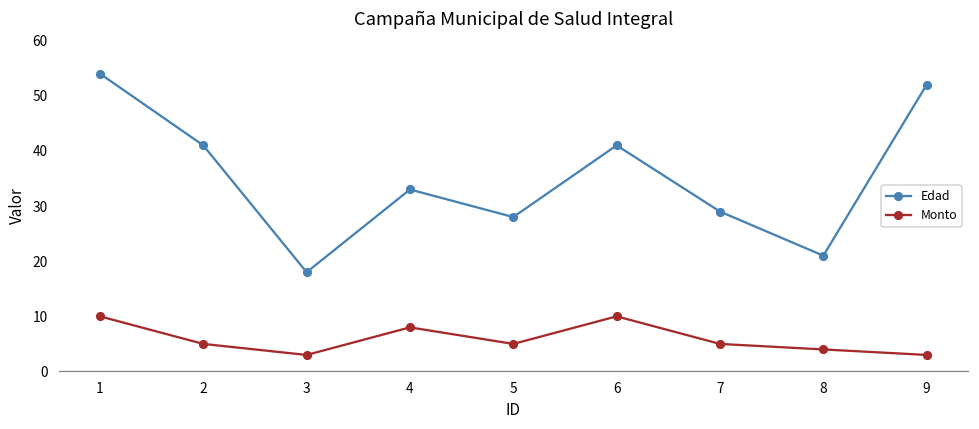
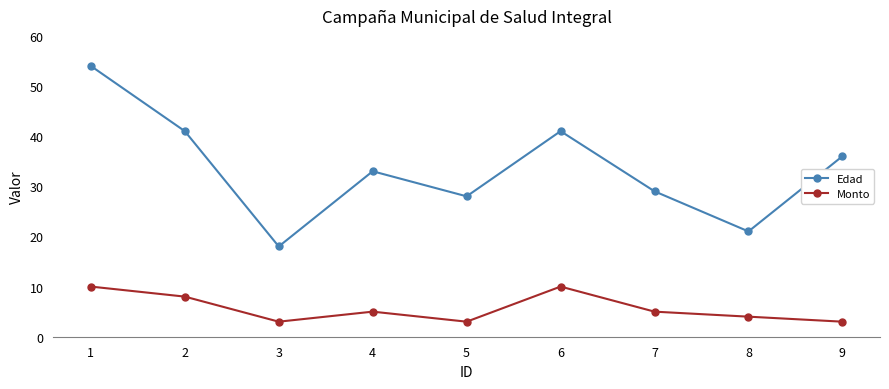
Monto, 2: 5 -> 8
Monto, 4: 8 -> 5
Monto, 5: 5 -> 3
Edad, 9: 52 -> 36
